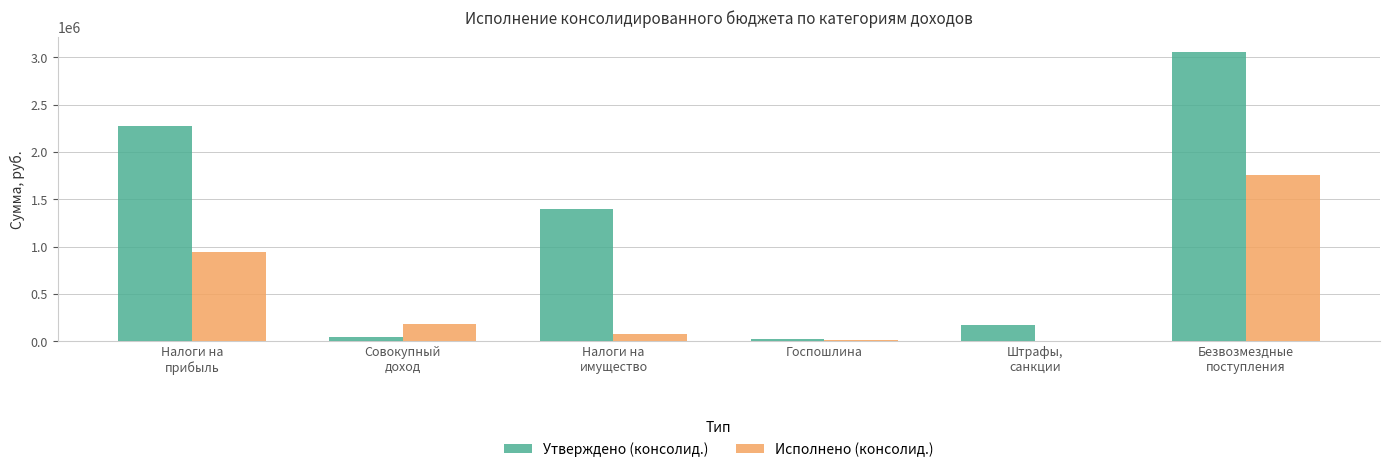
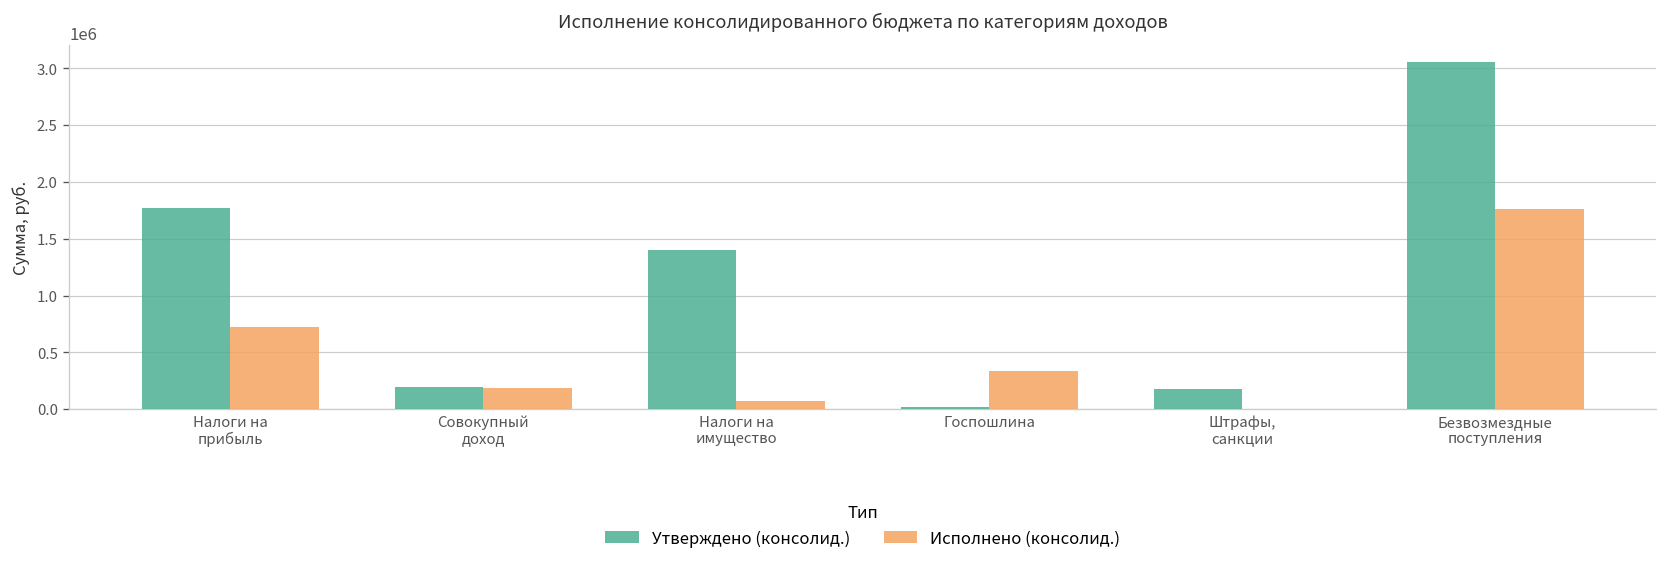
Утверждено (консолид.), Налоги на прибыль: 2300000 -> 1800000
Исполнено (консолид.), Налоги на прибыль: 900000 -> 700000
Утверждено (консолид.), Совокупный доход: 0 -> 200000
Исполнено (консолид.), Госпошлина: 0 -> 300000
